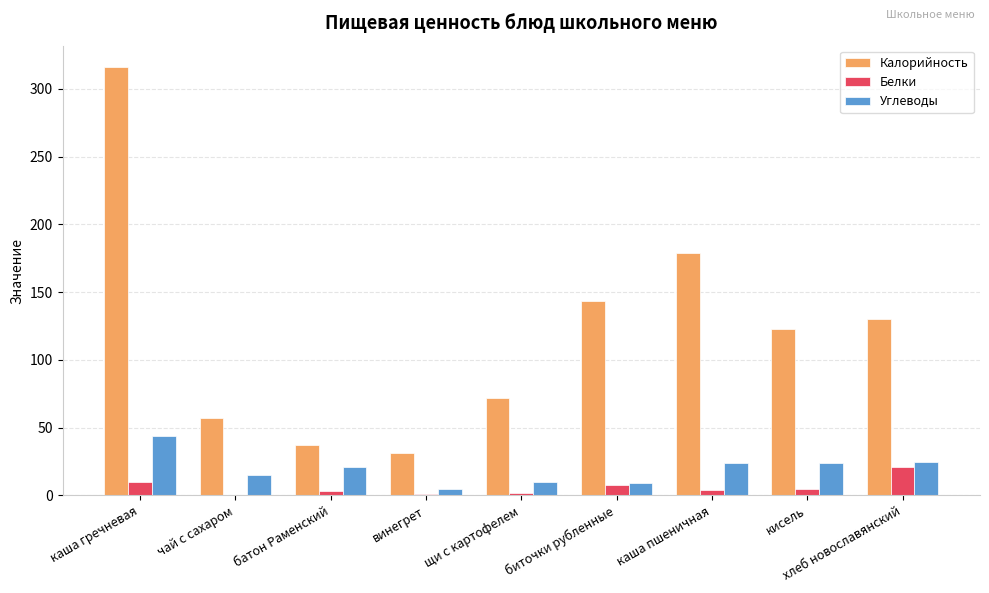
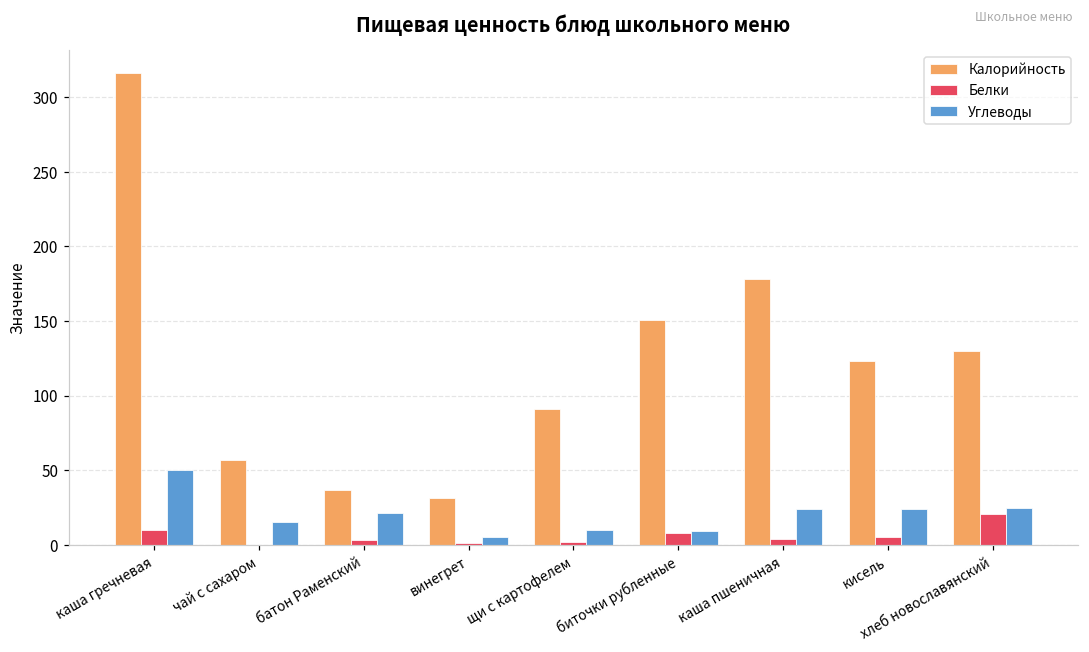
Углеводы, каша гречневая: 44 -> 50
Калорийность, щи с картофелем: 72 -> 91
Калорийность, биточки рубленные: 144 -> 151
